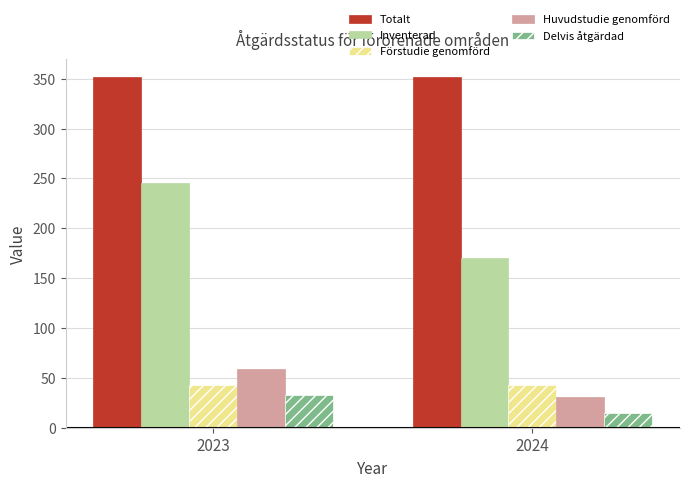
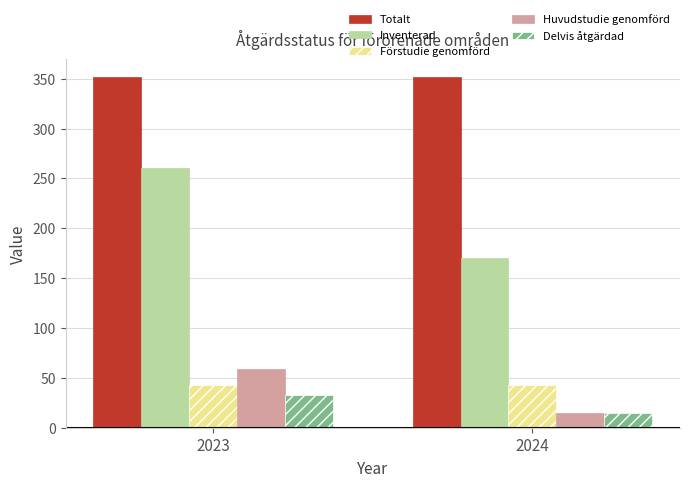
Inventerad, 2023: 250 -> 260
Huvudstudie genomförd, 2024: 30 -> 20
